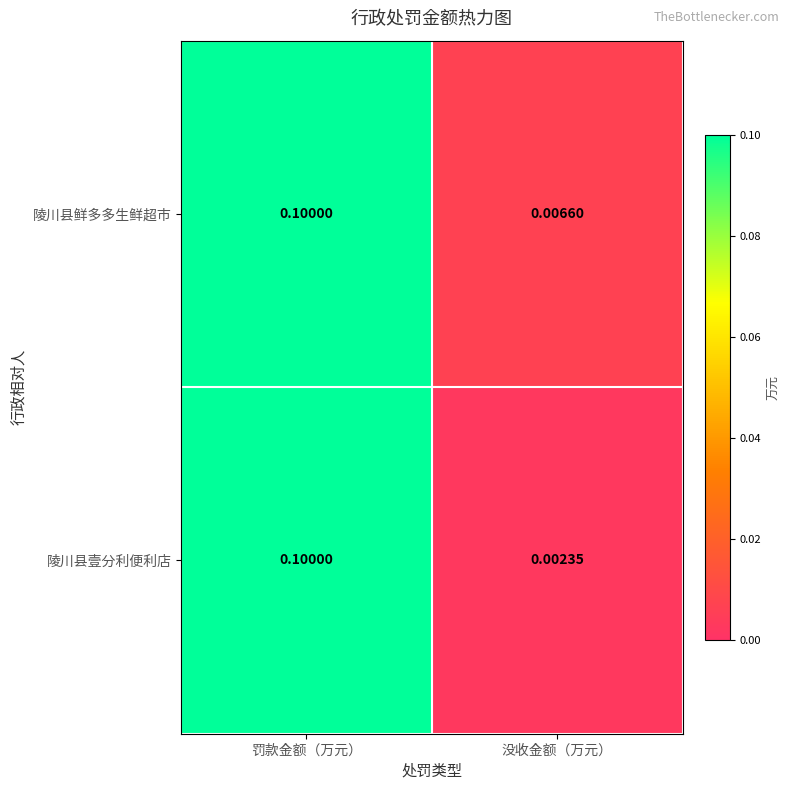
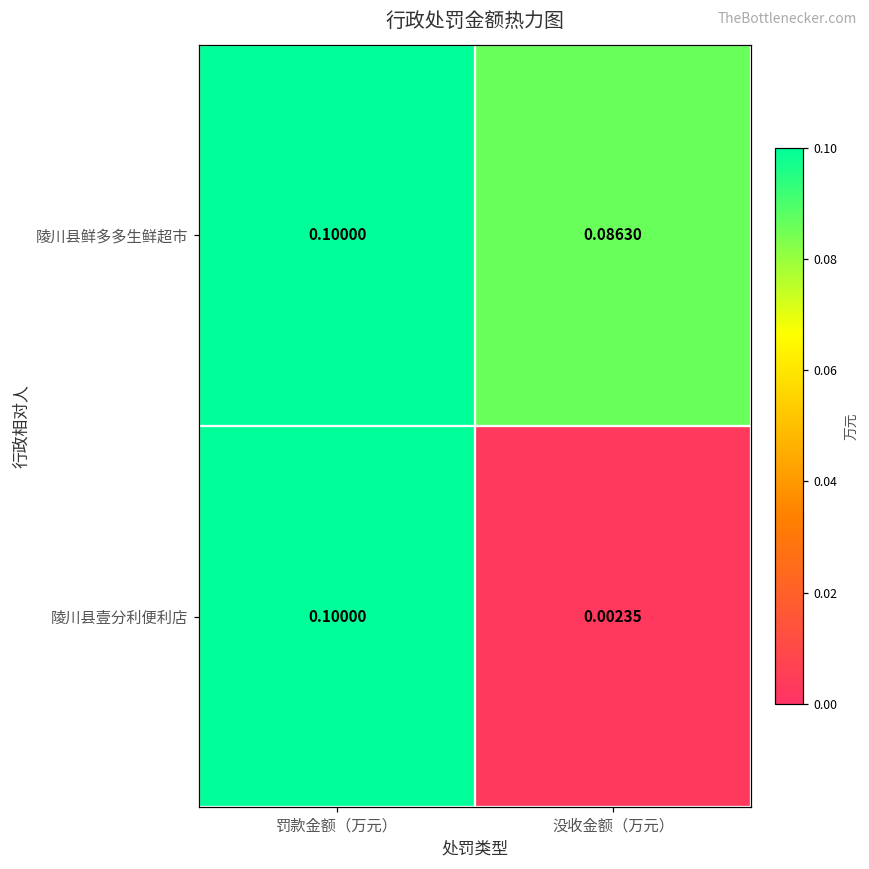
陵川县鲜多多生鲜超市, 没收金额（万元）: 0.00660 -> 0.08630
